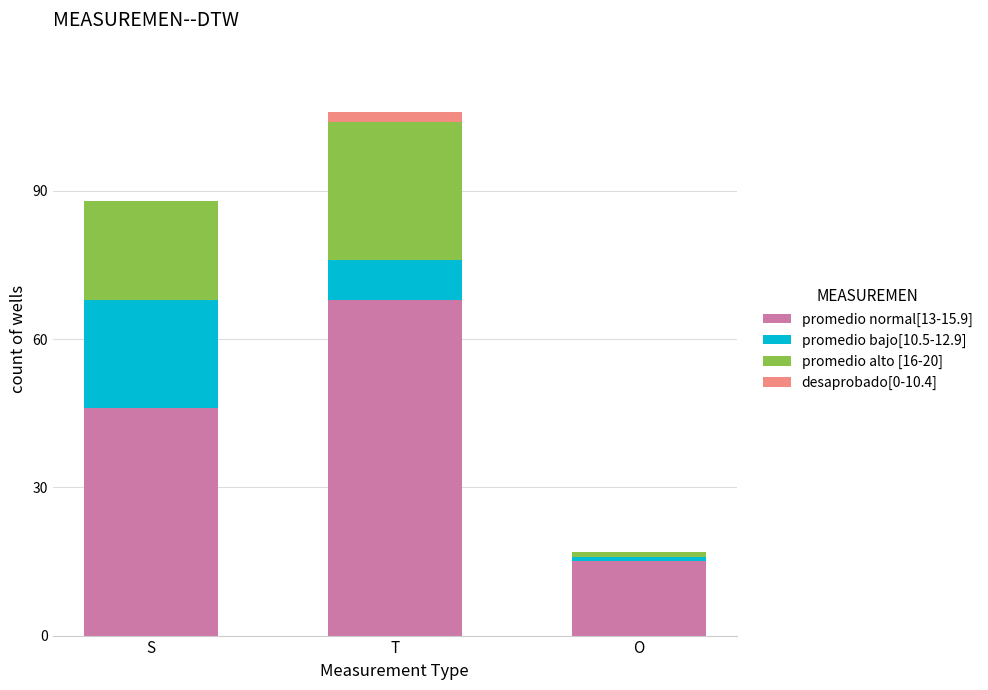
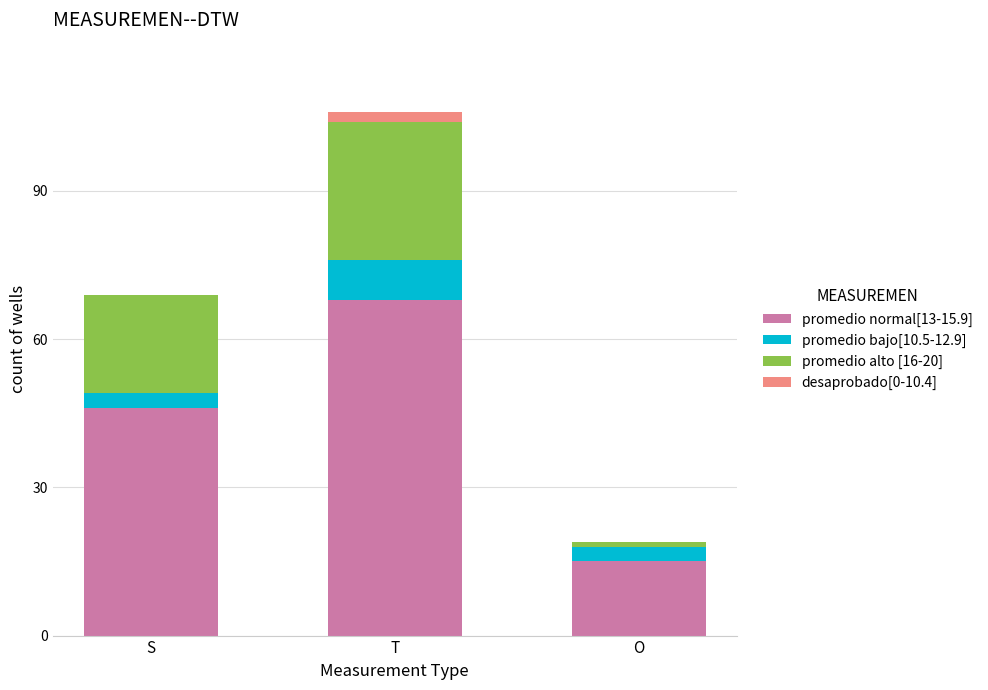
promedio bajo[10.5-12.9], S: 22 -> 3
promedio bajo[10.5-12.9], O: 1 -> 3
